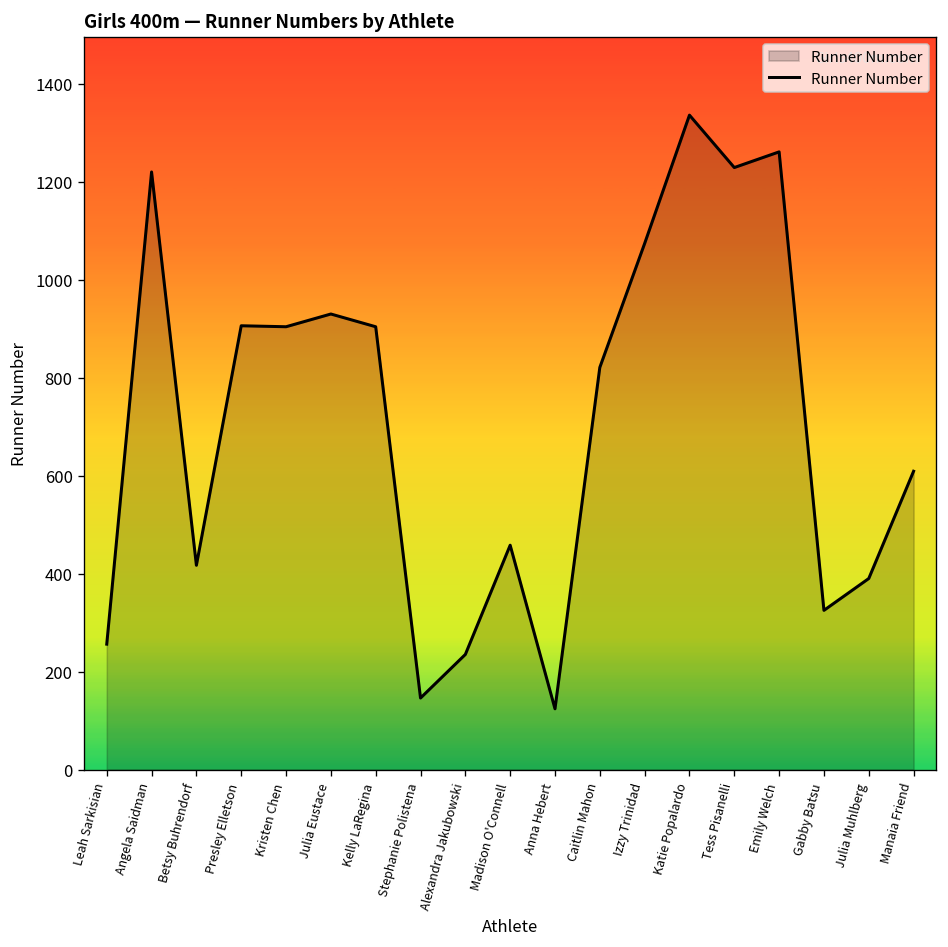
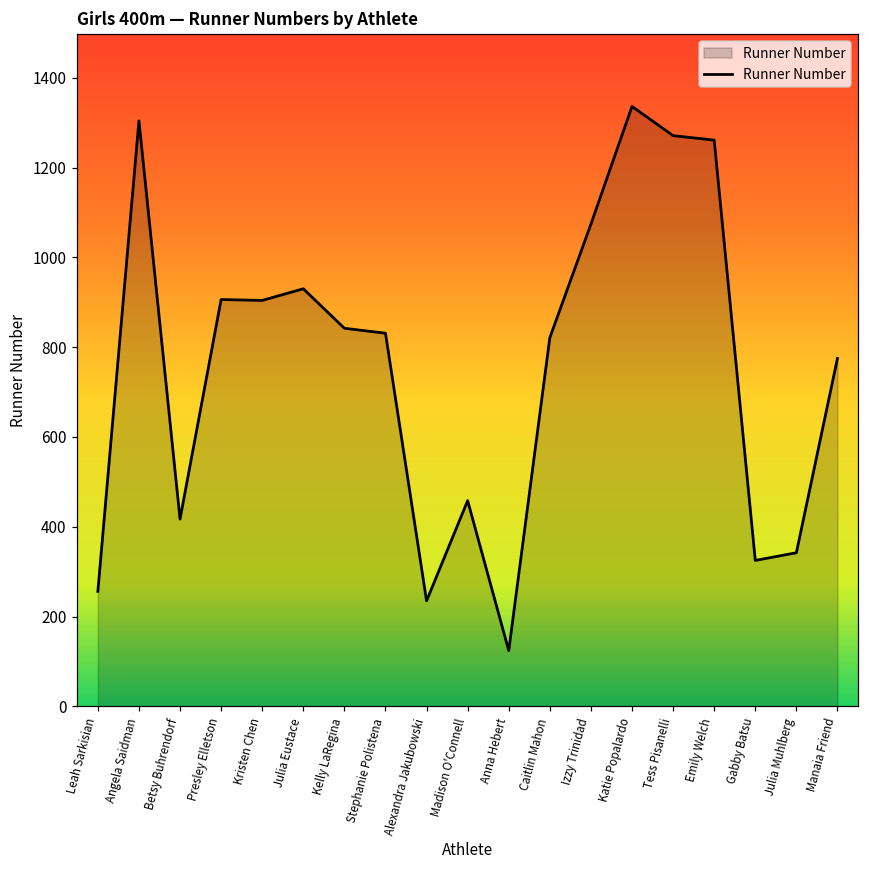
Angela Saidman: 1220 -> 1300
Kelly LaRegina: 900 -> 840
Stephanie Polistena: 150 -> 830
Tess Pisanelli: 1230 -> 1270
Julia Muhlberg: 390 -> 340
Manaia Friend: 610 -> 780
